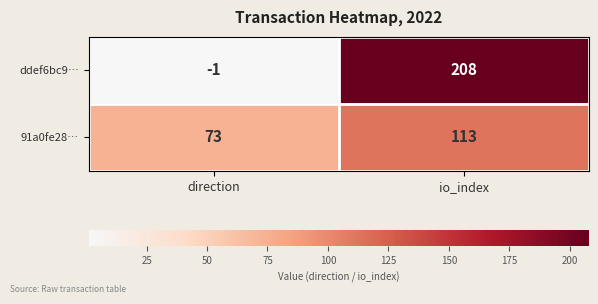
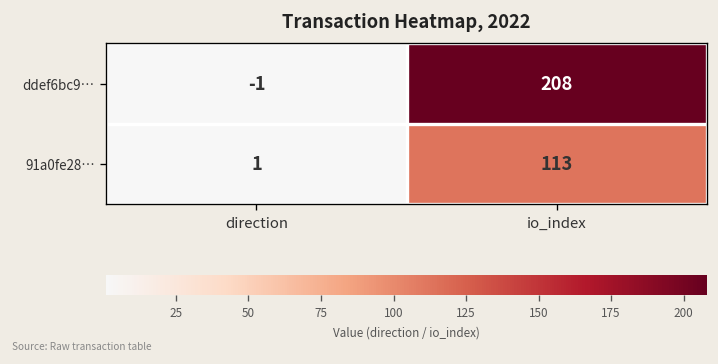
91a0fe28…, direction: 73 -> 1
